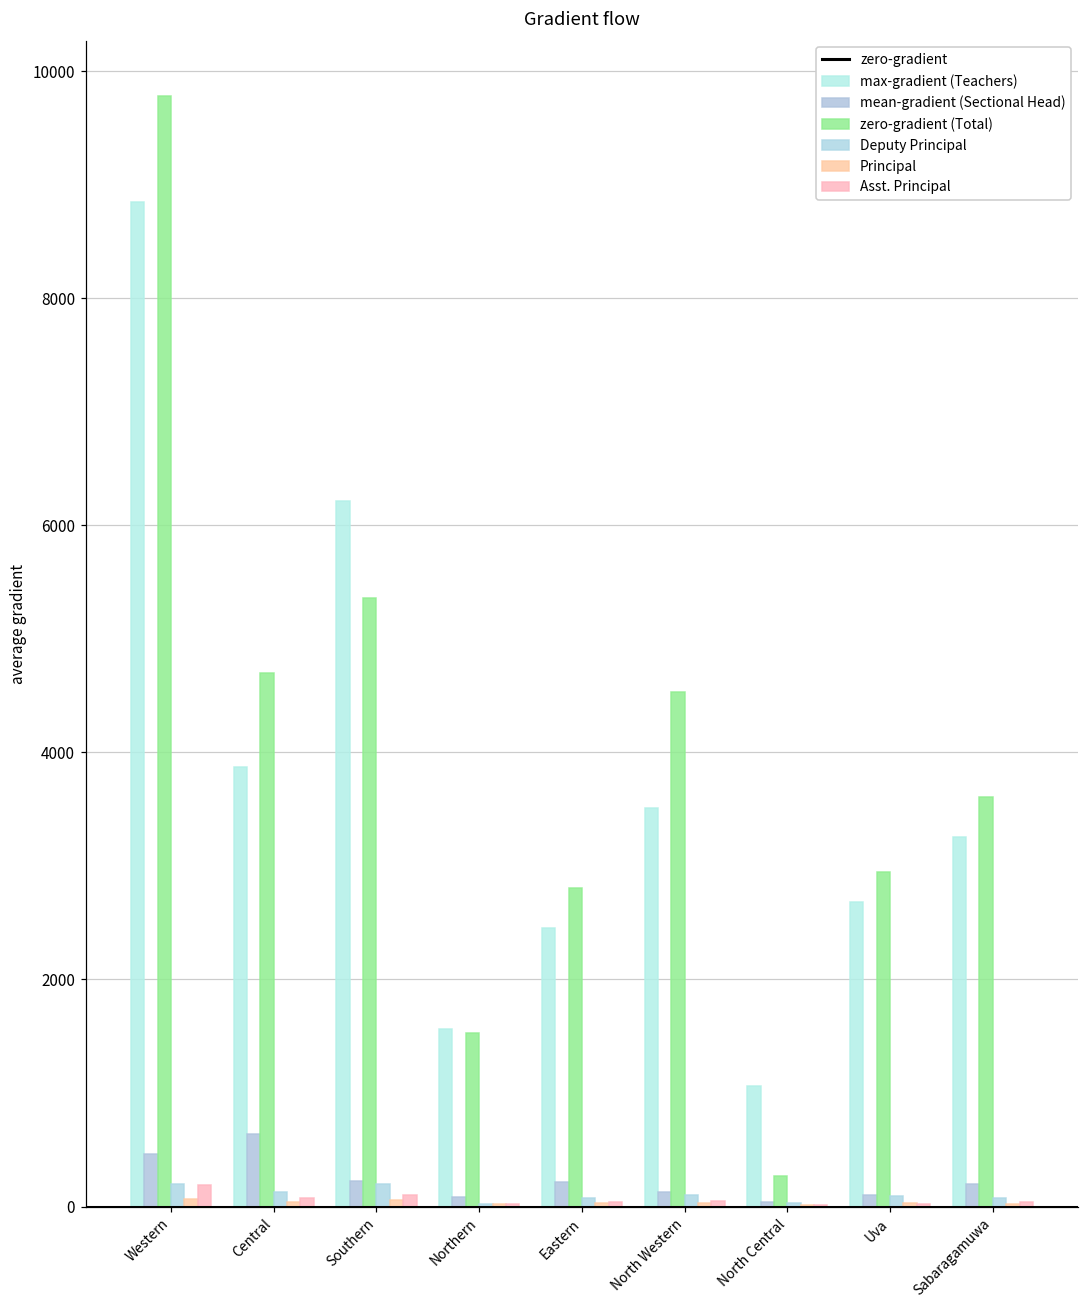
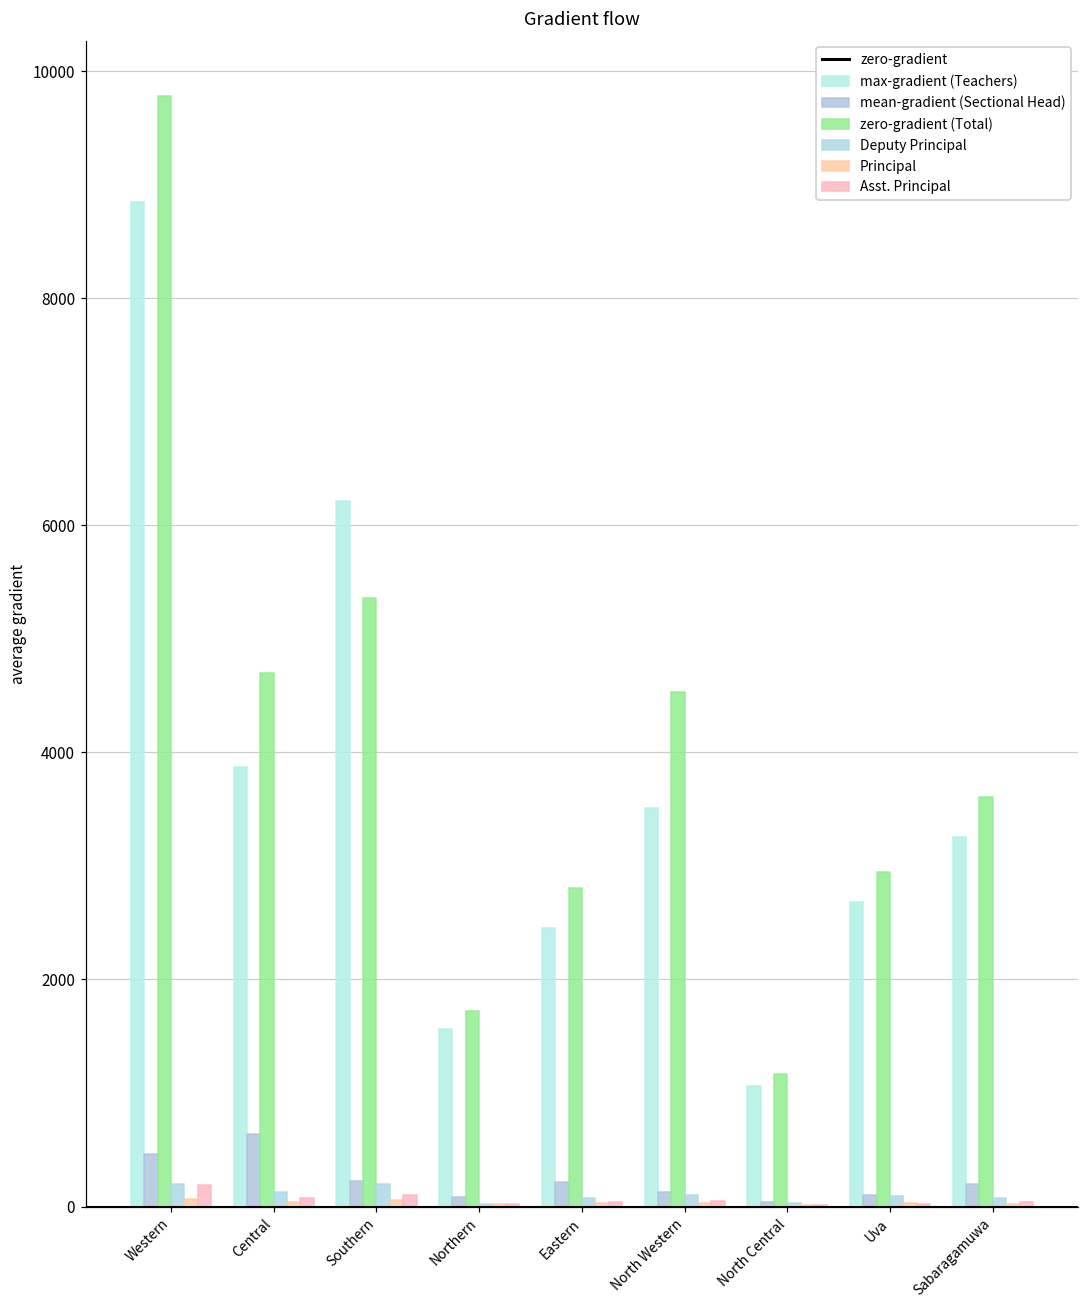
zero-gradient (Total), Northern: 1530 -> 1720
zero-gradient (Total), North Central: 270 -> 1170
